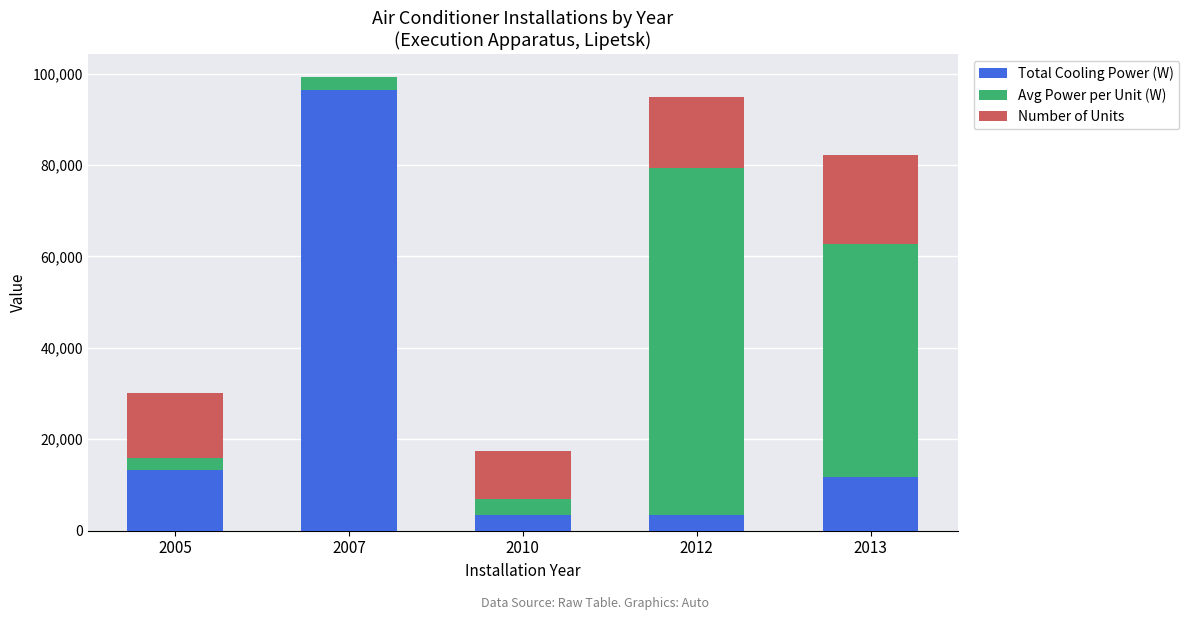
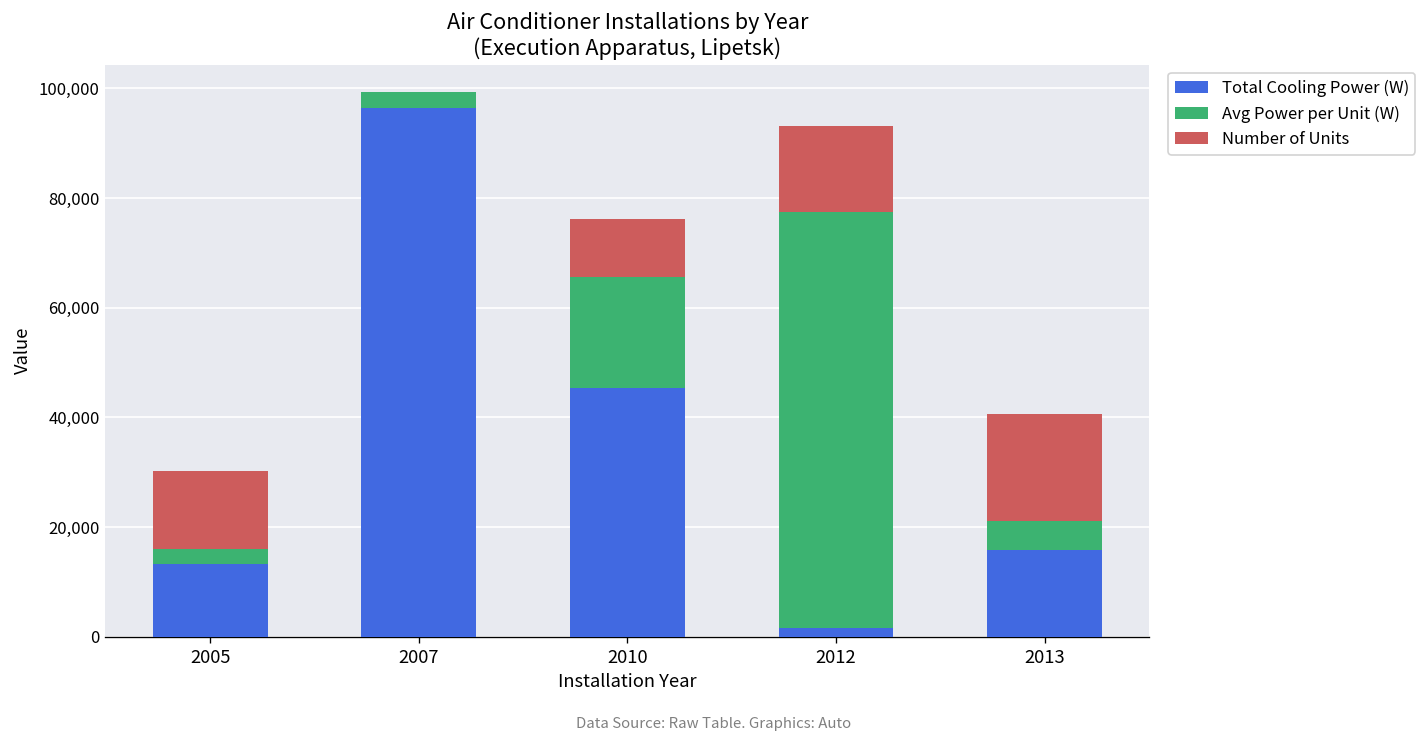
Total Cooling Power (W), 2010: 4,000 -> 45,000
Avg Power per Unit (W), 2010: 4,000 -> 20,000
Total Cooling Power (W), 2012: 4,000 -> 2,000
Total Cooling Power (W), 2013: 12,000 -> 16,000
Avg Power per Unit (W), 2013: 51,000 -> 5,000
